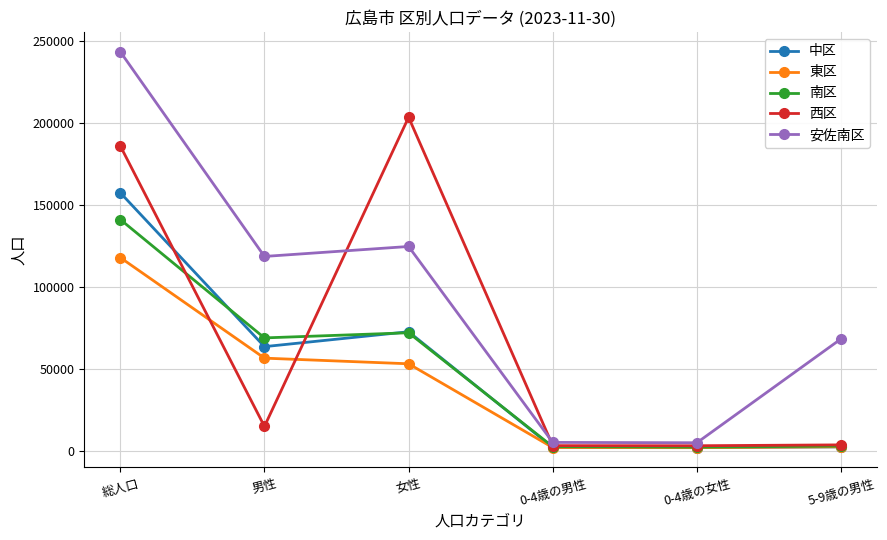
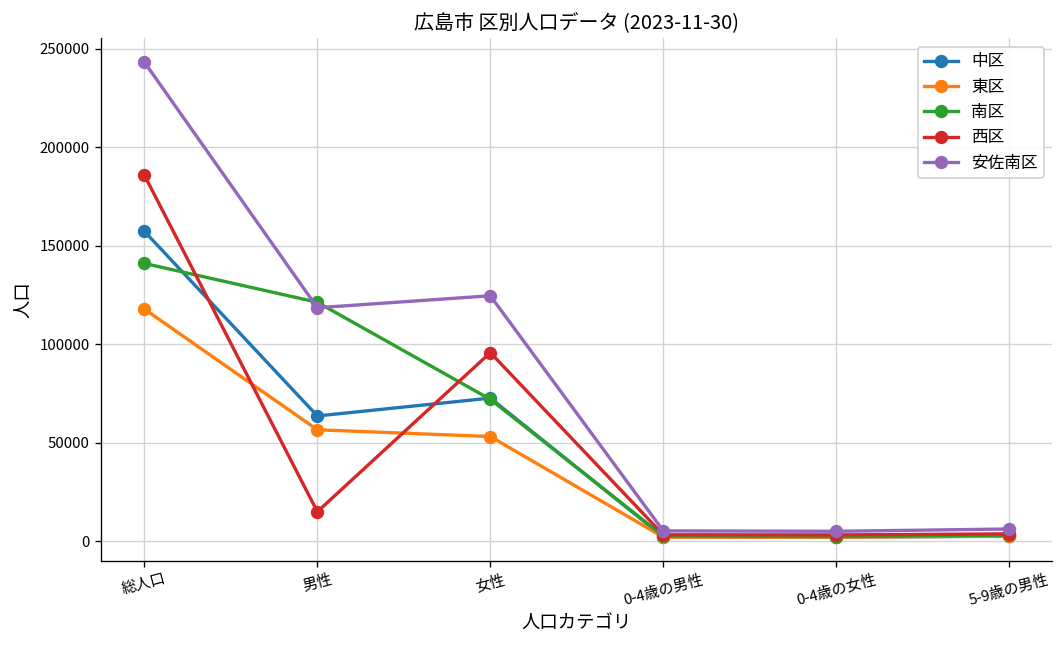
南区, 男性: 69000 -> 121000
西区, 女性: 203000 -> 96000
安佐南区, 5-9歳の男性: 68000 -> 6000
